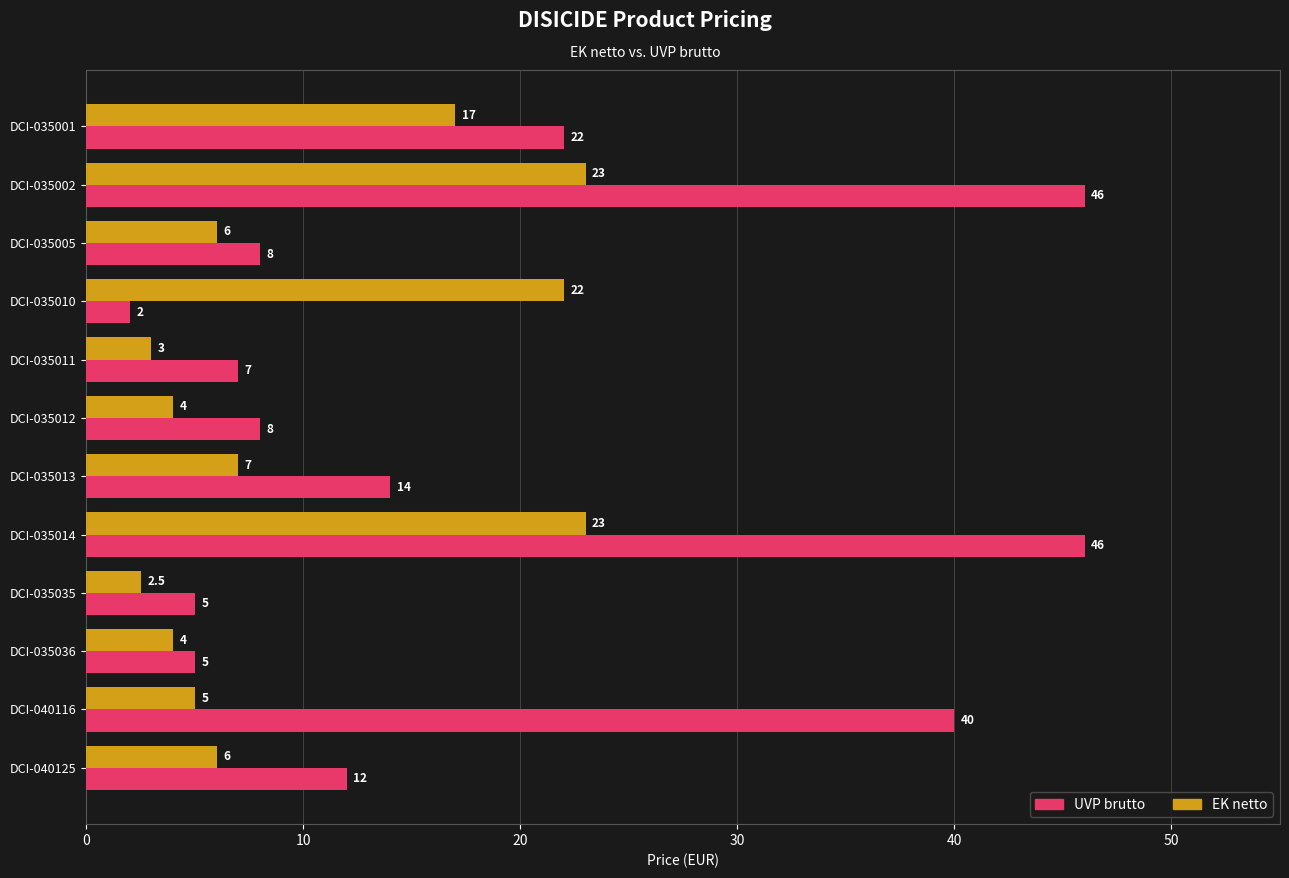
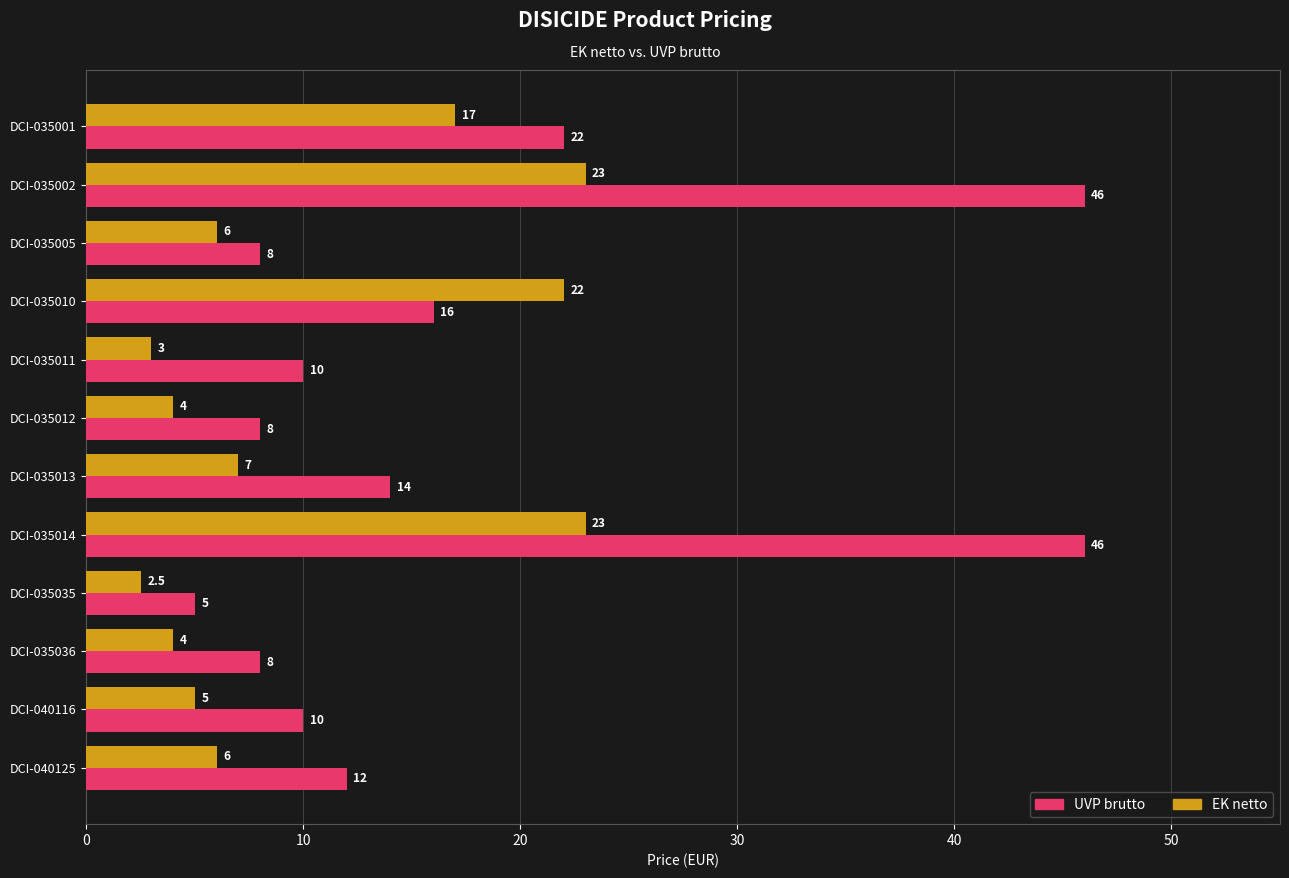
UVP brutto, DCI-035010: 2 -> 16
UVP brutto, DCI-035011: 7 -> 10
UVP brutto, DCI-035036: 5 -> 8
UVP brutto, DCI-040116: 40 -> 10
